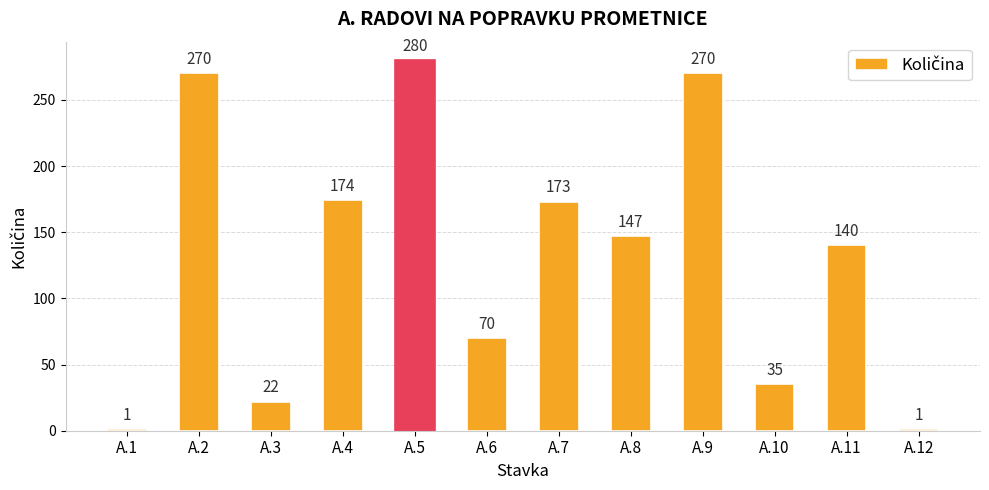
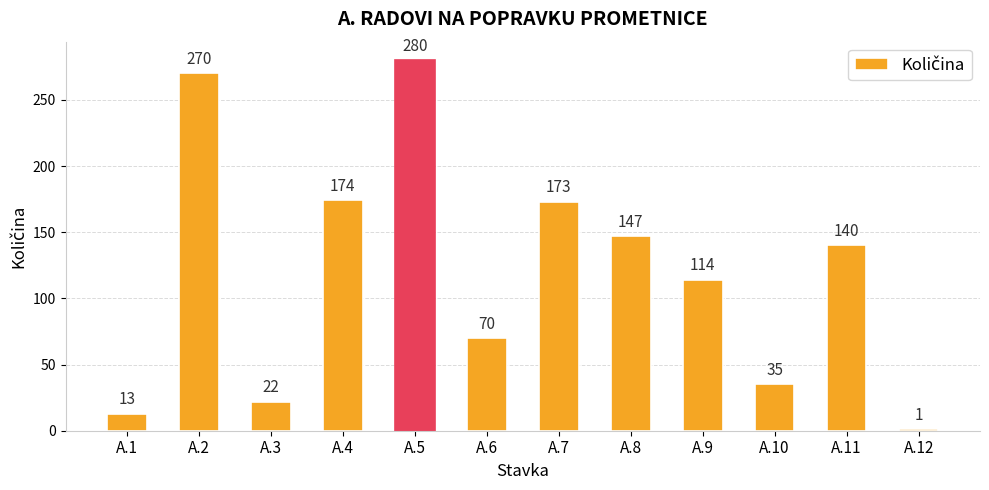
A.1: 1 -> 13
A.9: 270 -> 114
